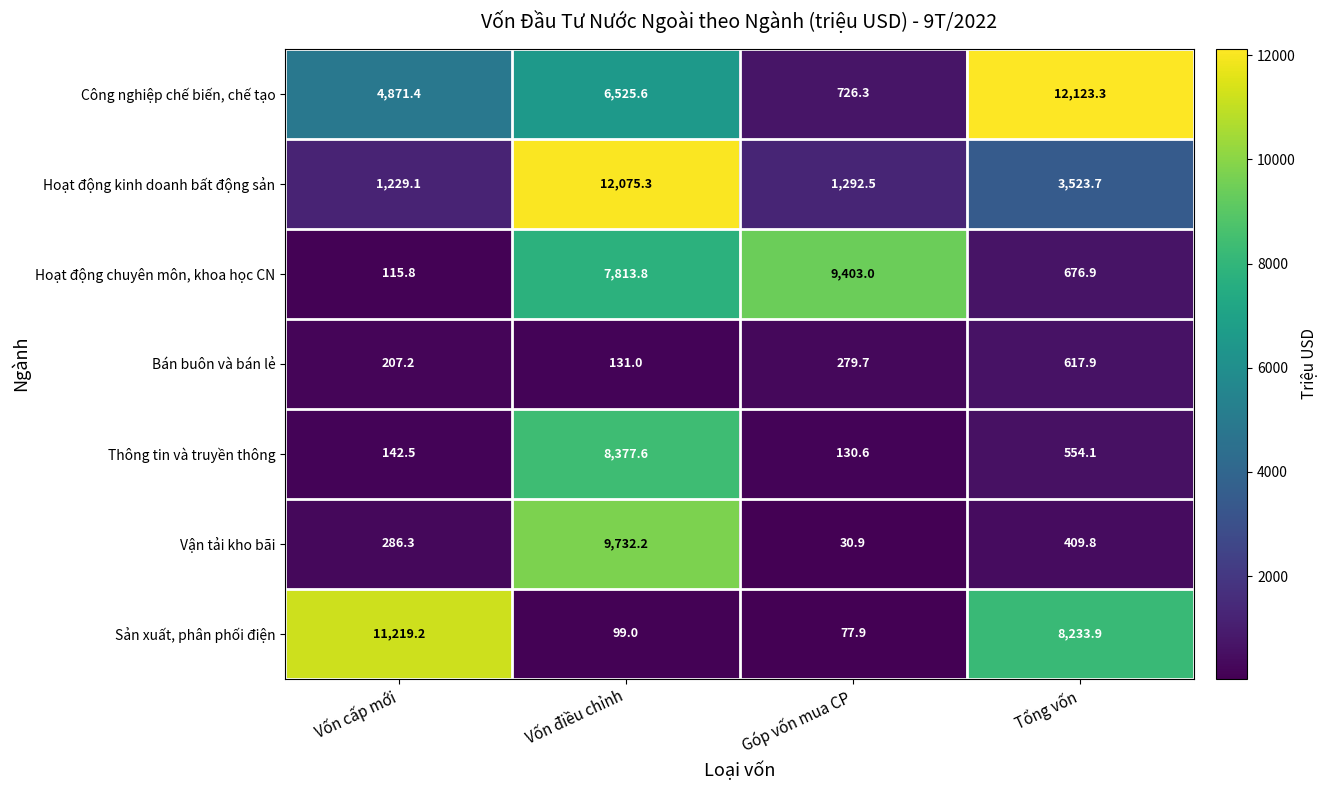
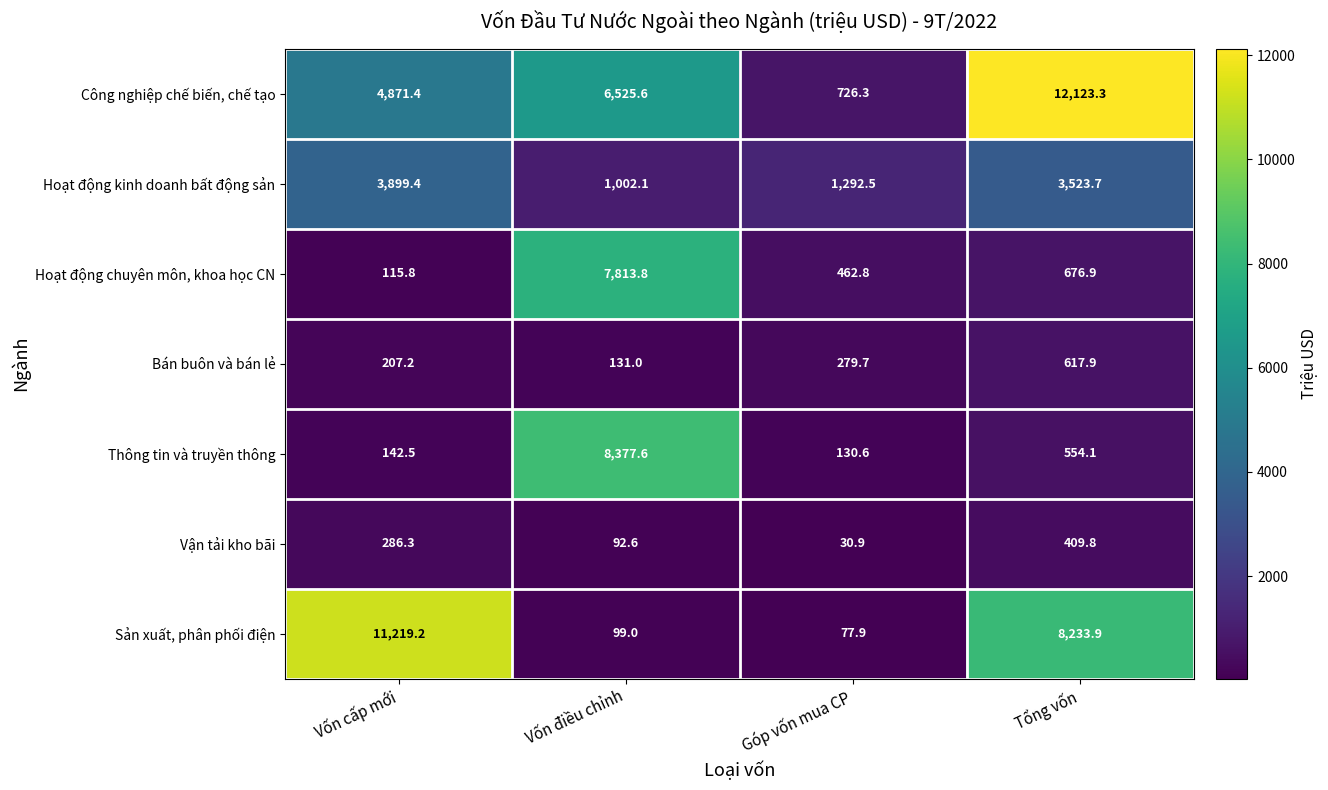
Hoạt động kinh doanh bất động sản, Vốn cấp mới: 1,229.1 -> 3,899.4
Hoạt động kinh doanh bất động sản, Vốn điều chỉnh: 12,075.3 -> 1,002.1
Hoạt động chuyên môn, khoa học CN, Góp vốn mua CP: 9,403.0 -> 462.8
Vận tải kho bãi, Vốn điều chỉnh: 9,732.2 -> 92.6
